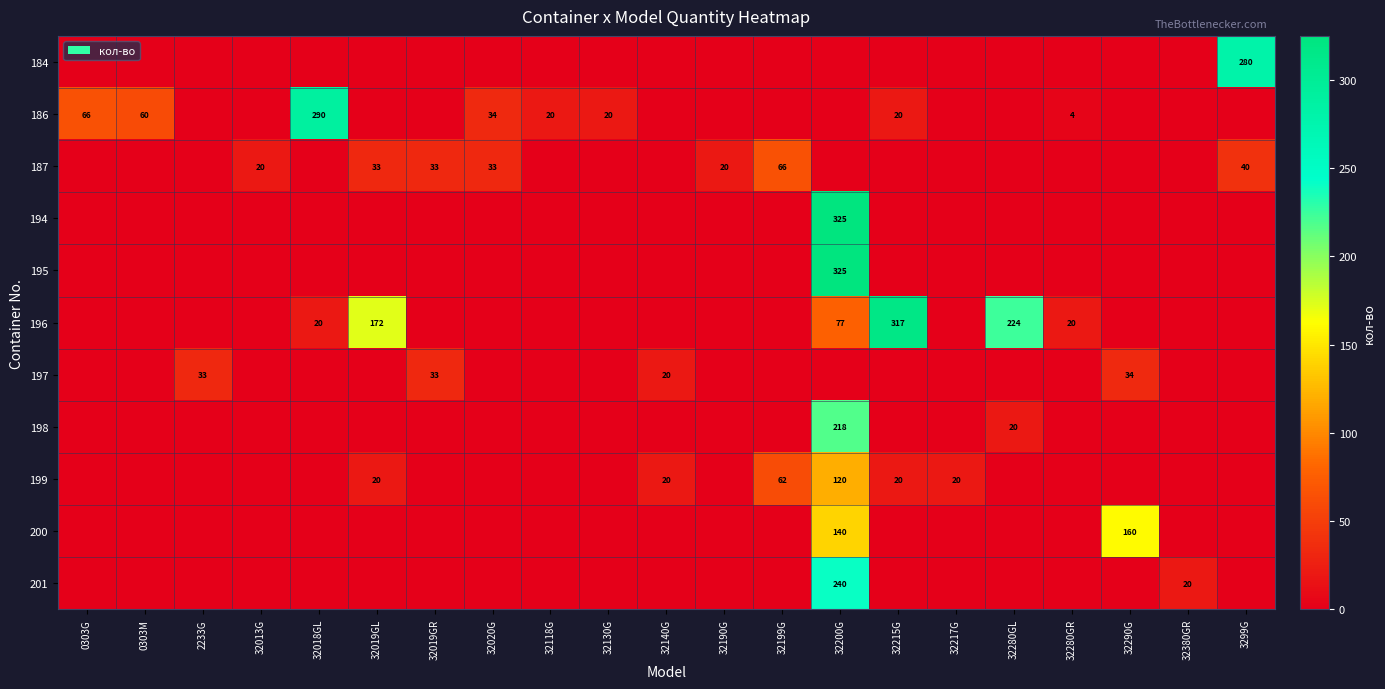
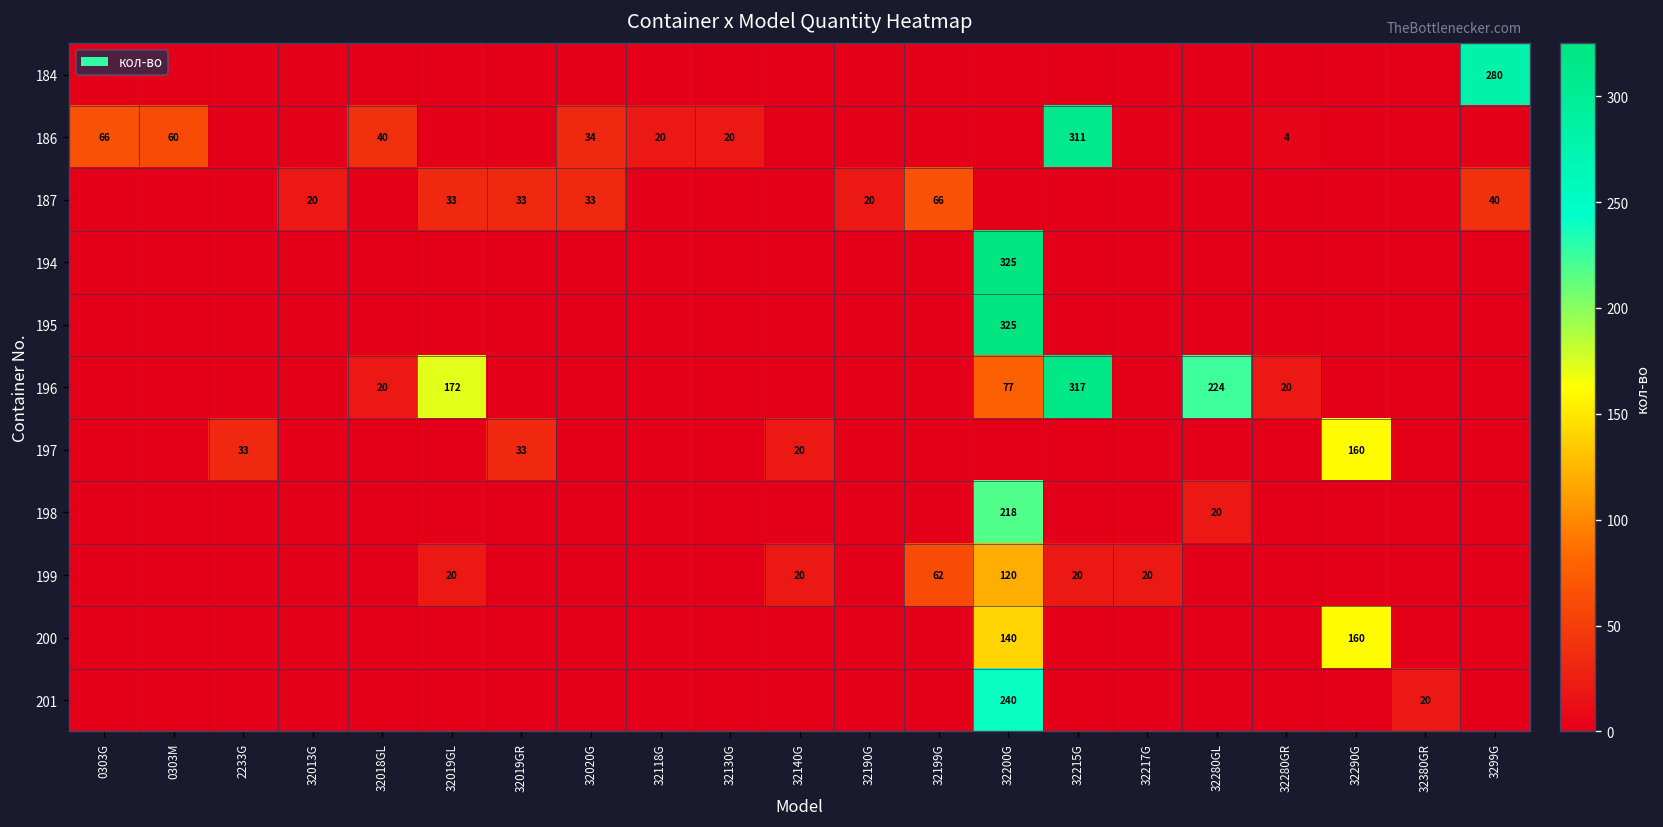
186, 32018GL: 290 -> 40
186, 32215G: 20 -> 311
197, 32290G: 34 -> 160
